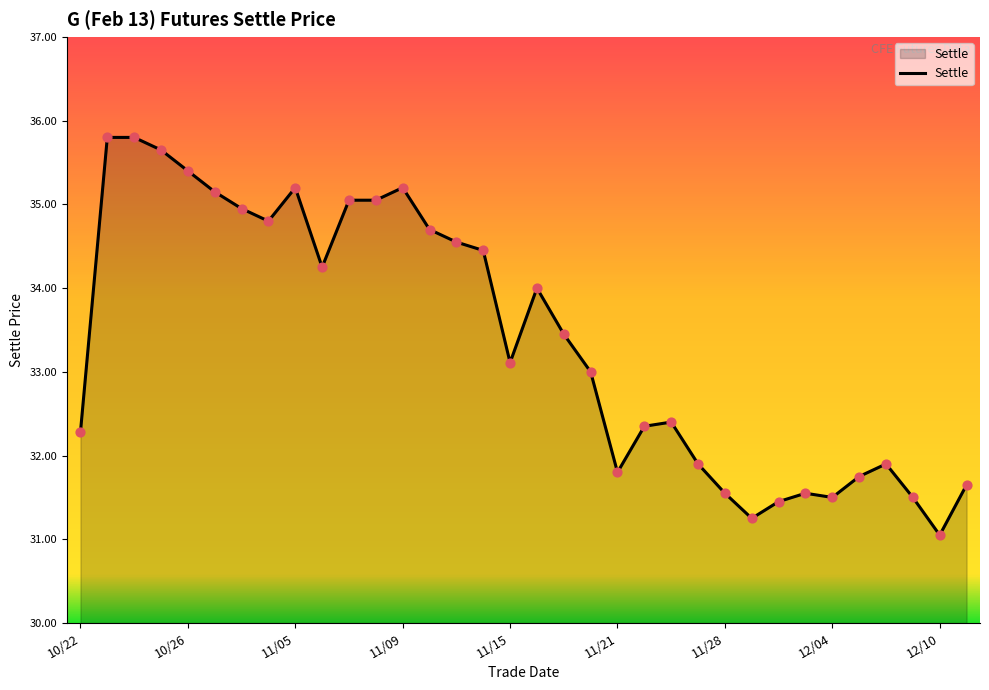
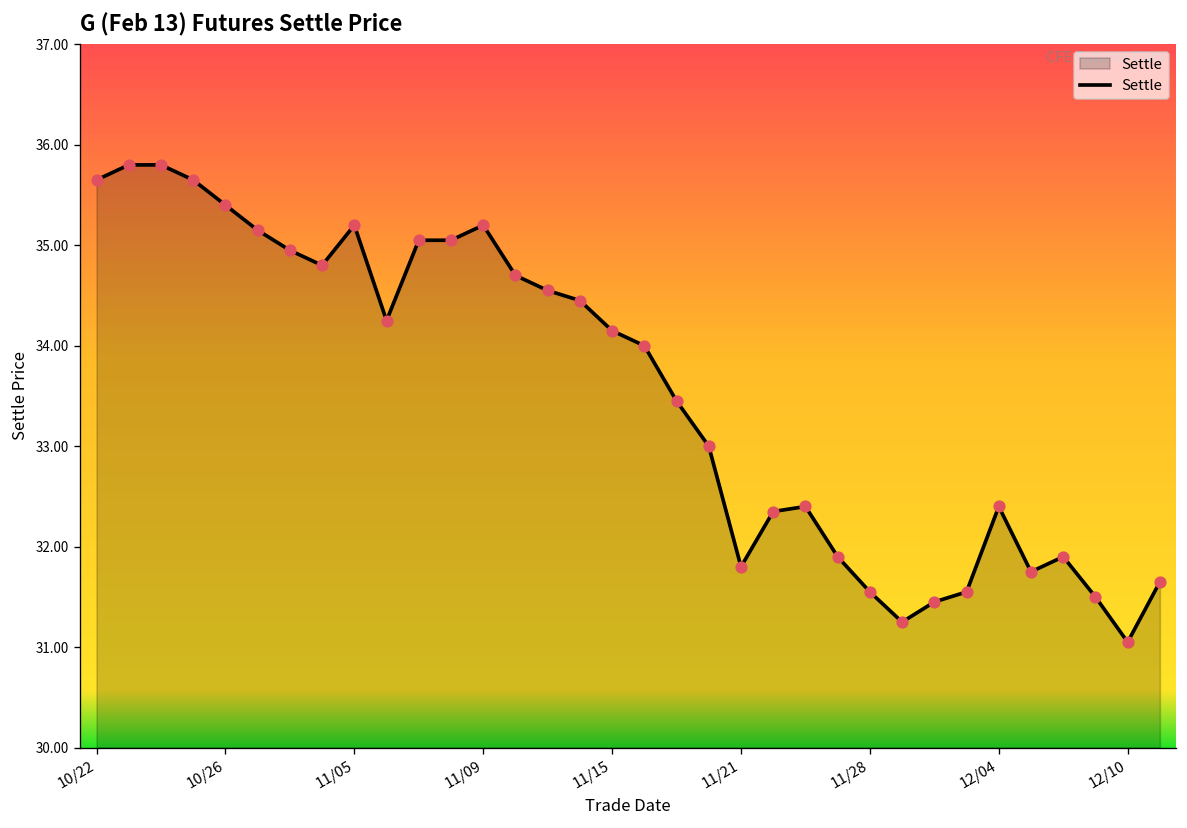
10/22: 32.3 -> 35.7
11/15: 33.1 -> 34.2
12/04: 31.5 -> 32.4
